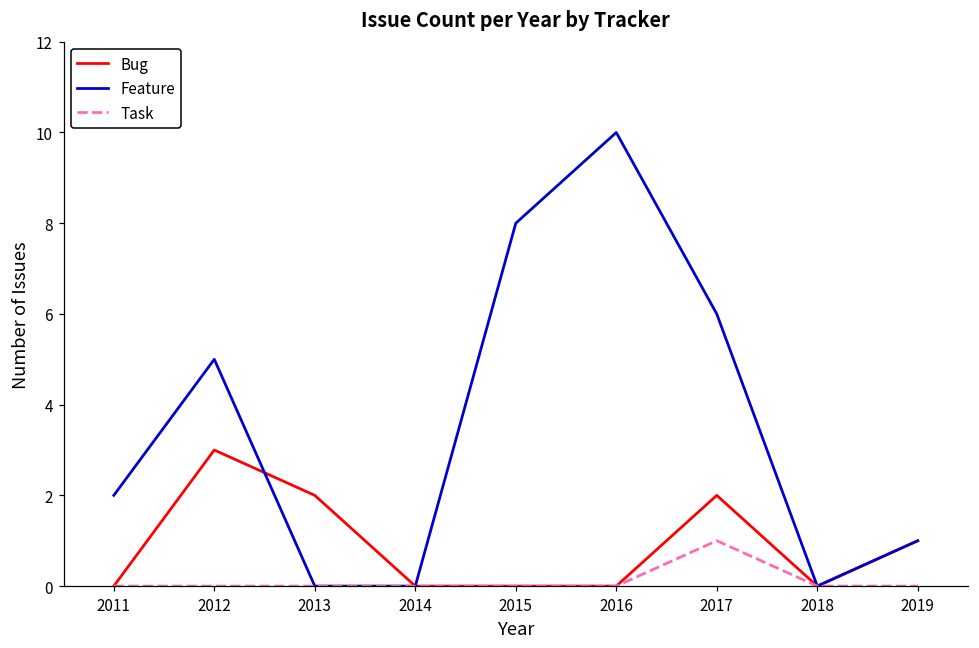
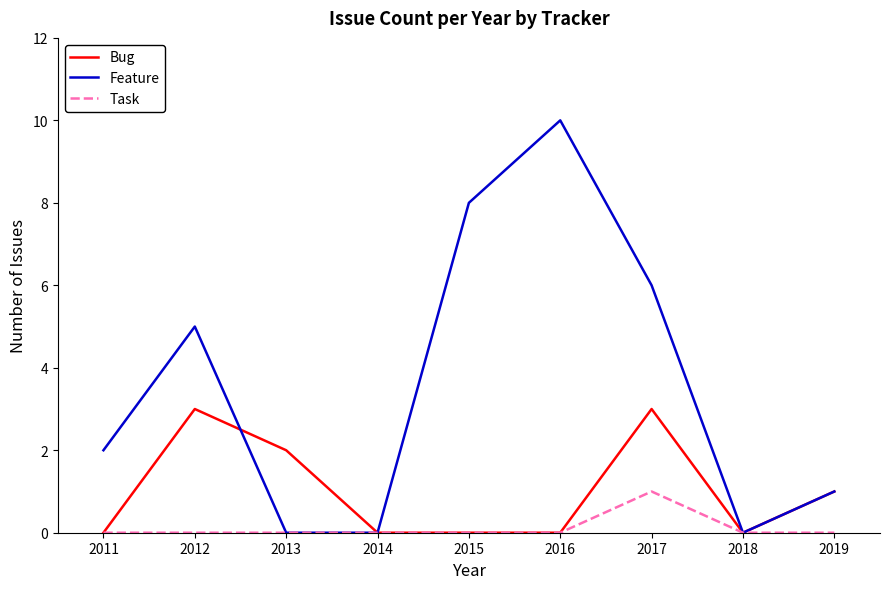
Bug, 2017: 2 -> 3
